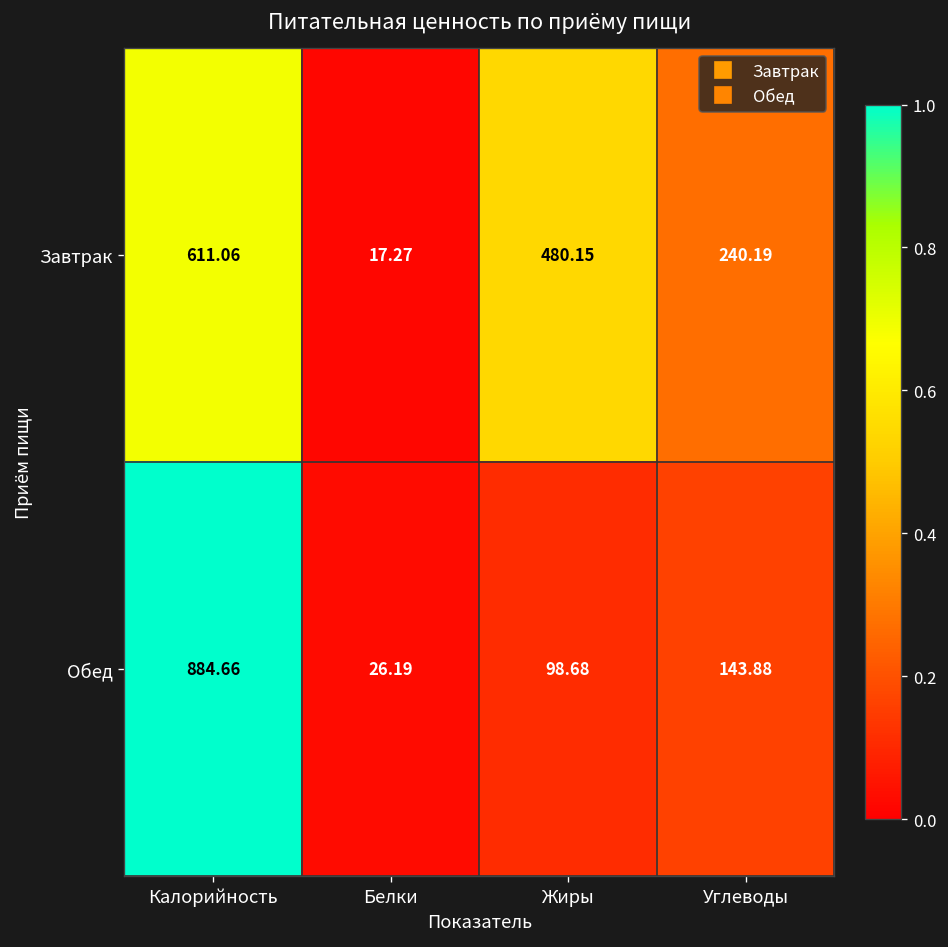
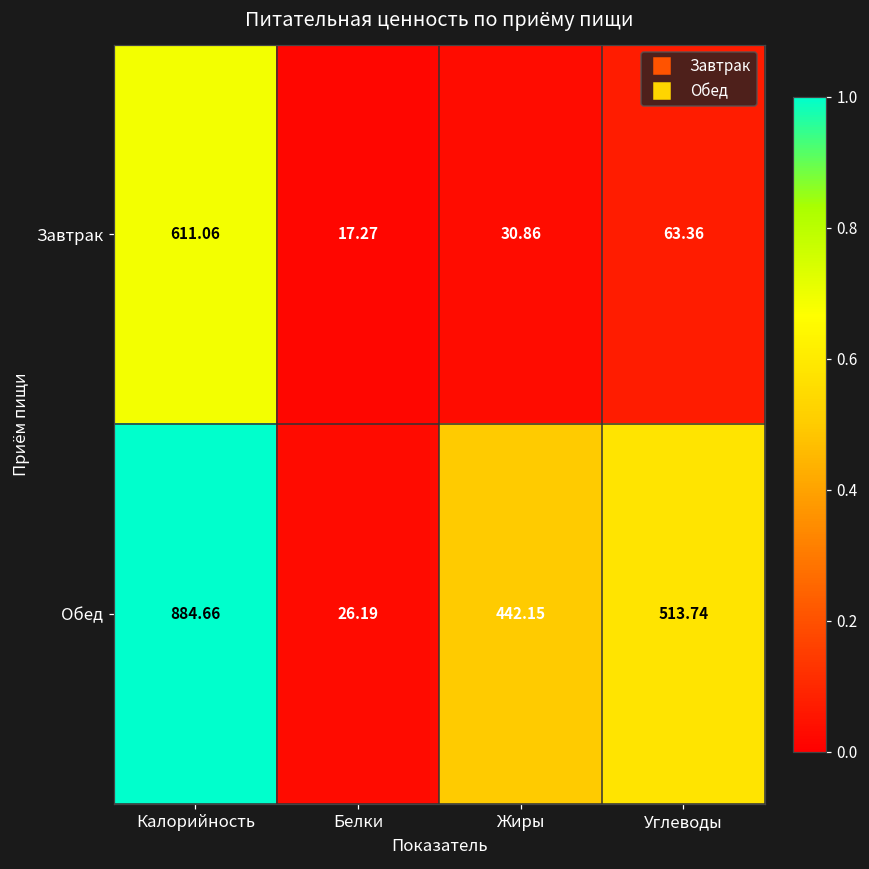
Завтрак, Жиры: 480.15 -> 30.86
Завтрак, Углеводы: 240.19 -> 63.36
Обед, Жиры: 98.68 -> 442.15
Обед, Углеводы: 143.88 -> 513.74
